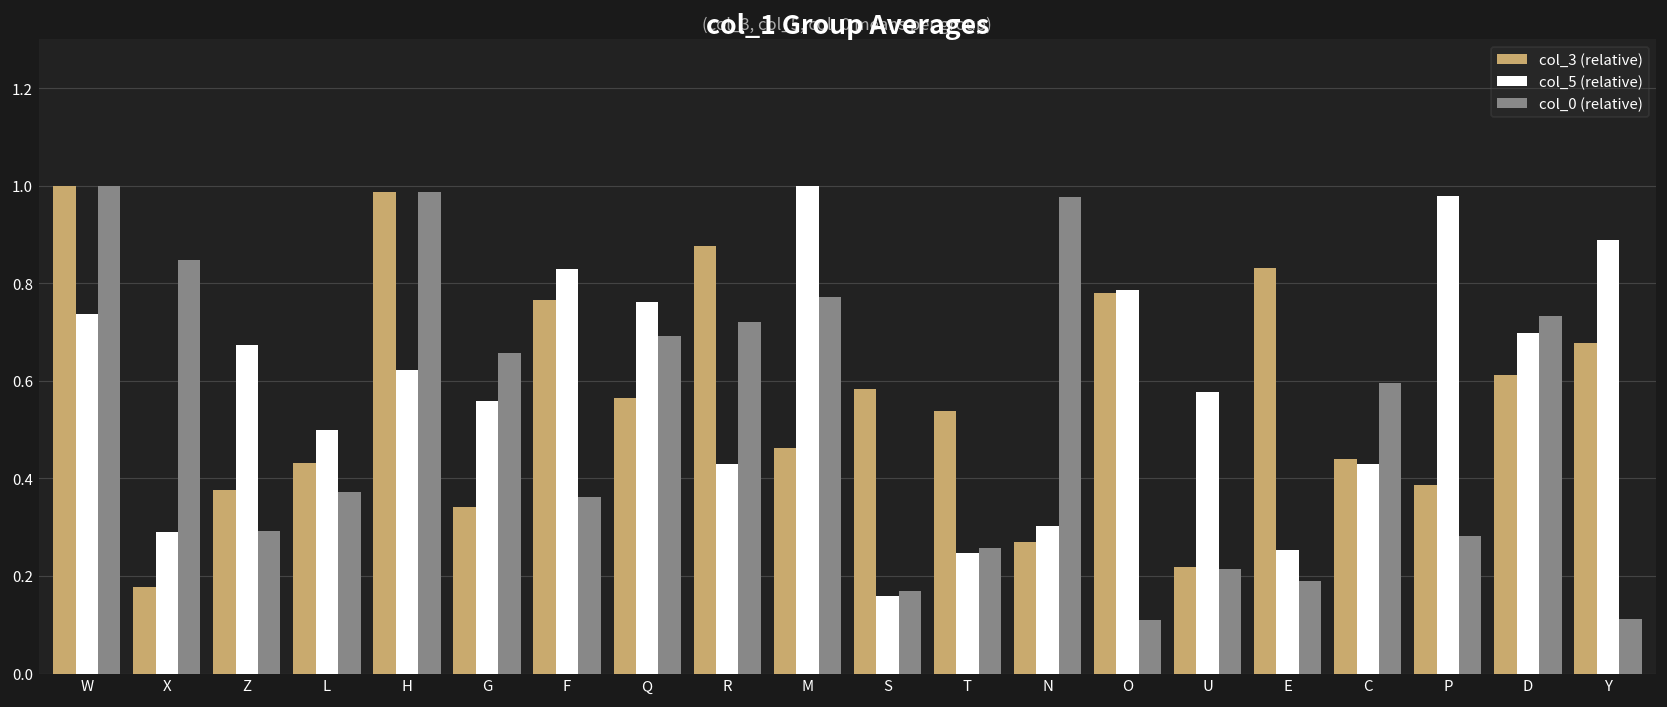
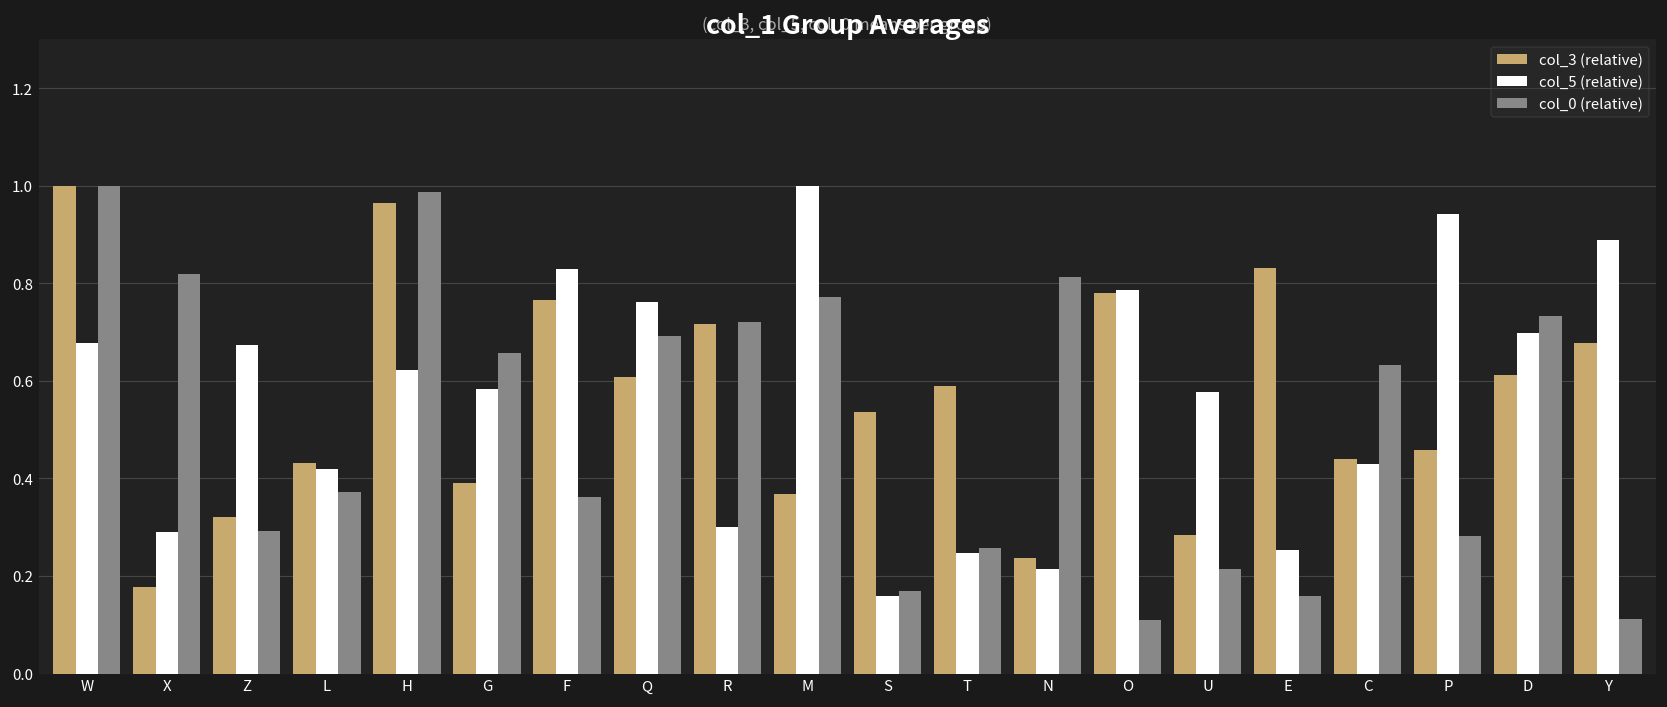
col_5 (relative), W: 0.74 -> 0.68
col_0 (relative), X: 0.85 -> 0.82
col_3 (relative), Z: 0.38 -> 0.32
col_5 (relative), L: 0.50 -> 0.42
col_3 (relative), H: 0.99 -> 0.96
col_3 (relative), G: 0.34 -> 0.39
col_5 (relative), G: 0.56 -> 0.58
col_3 (relative), Q: 0.57 -> 0.61
col_3 (relative), R: 0.88 -> 0.72
col_5 (relative), R: 0.43 -> 0.30
col_3 (relative), M: 0.46 -> 0.37
col_3 (relative), S: 0.58 -> 0.54
col_3 (relative), T: 0.54 -> 0.59
col_3 (relative), N: 0.27 -> 0.24
col_5 (relative), N: 0.30 -> 0.21
col_0 (relative), N: 0.98 -> 0.81
col_3 (relative), U: 0.22 -> 0.28
col_0 (relative), E: 0.19 -> 0.16
col_0 (relative), C: 0.60 -> 0.63
col_3 (relative), P: 0.39 -> 0.46
col_5 (relative), P: 0.98 -> 0.94
